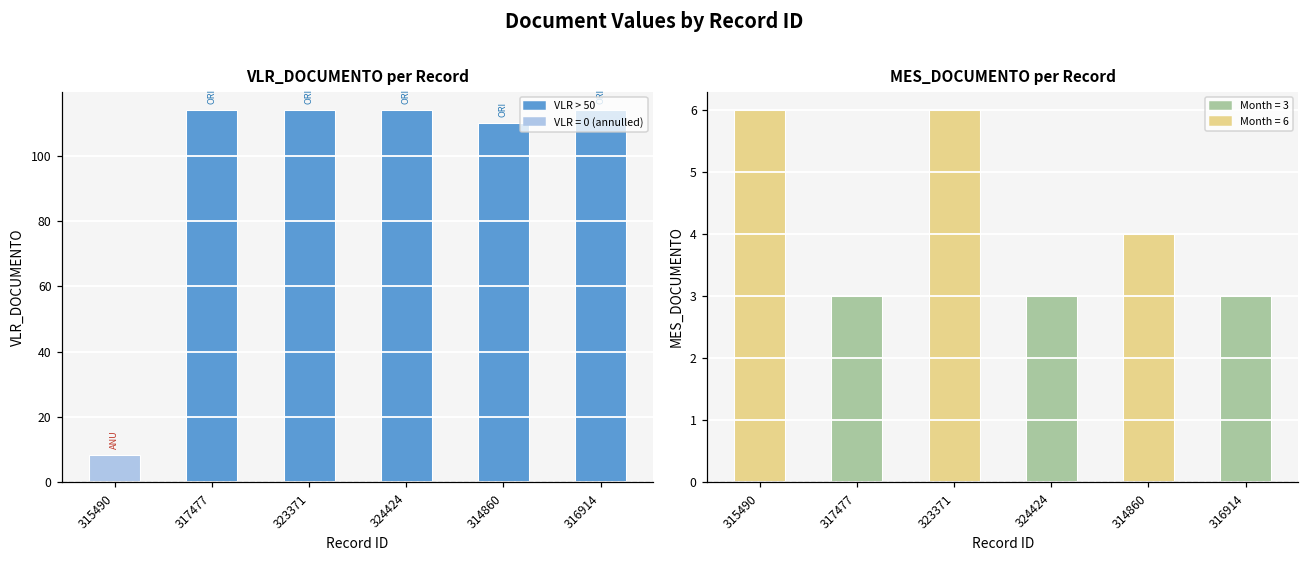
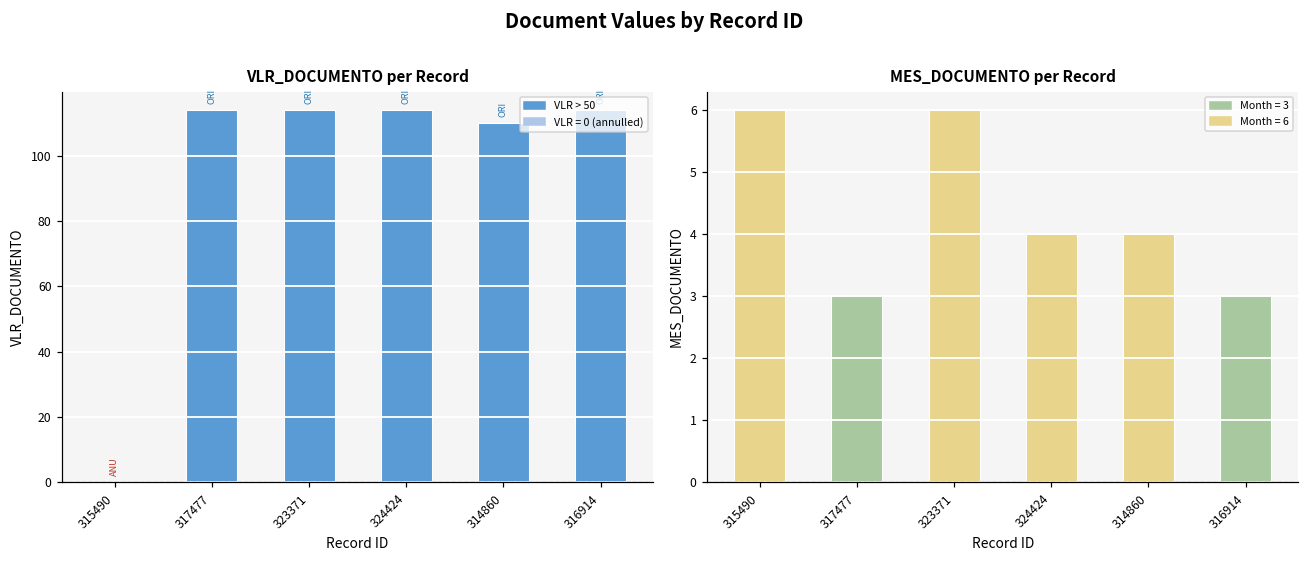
VLR_DOCUMENTO per Record, 315490: 8 -> 0
MES_DOCUMENTO per Record, 324424: 3 -> 4
